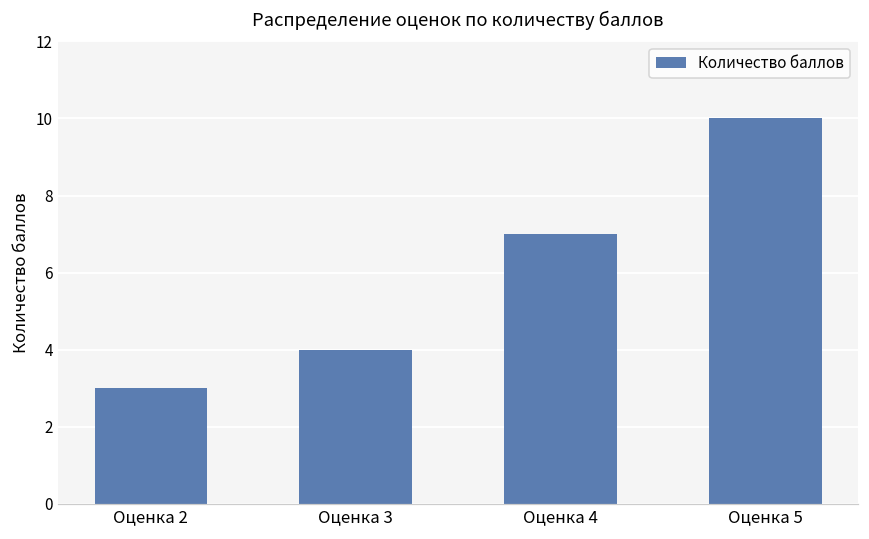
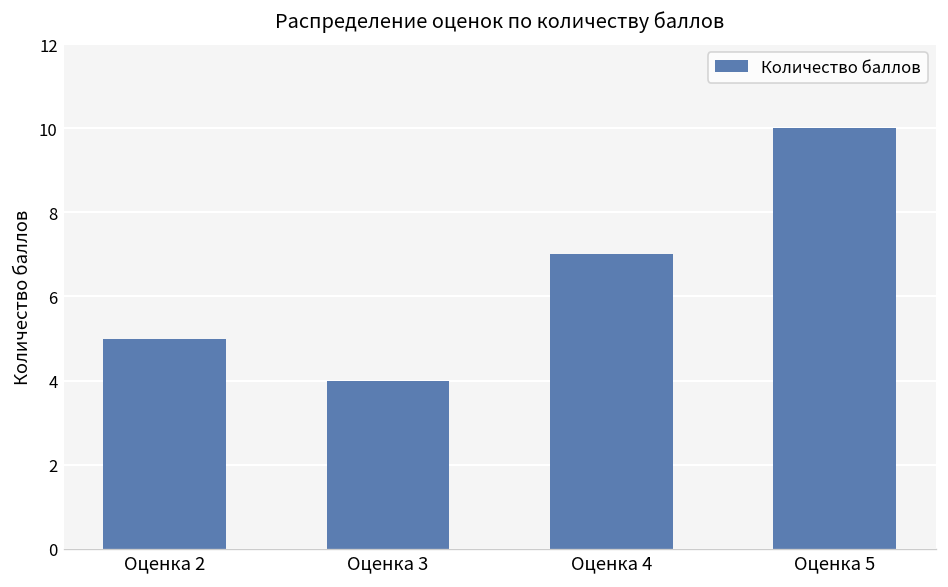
Оценка 2: 3 -> 5
